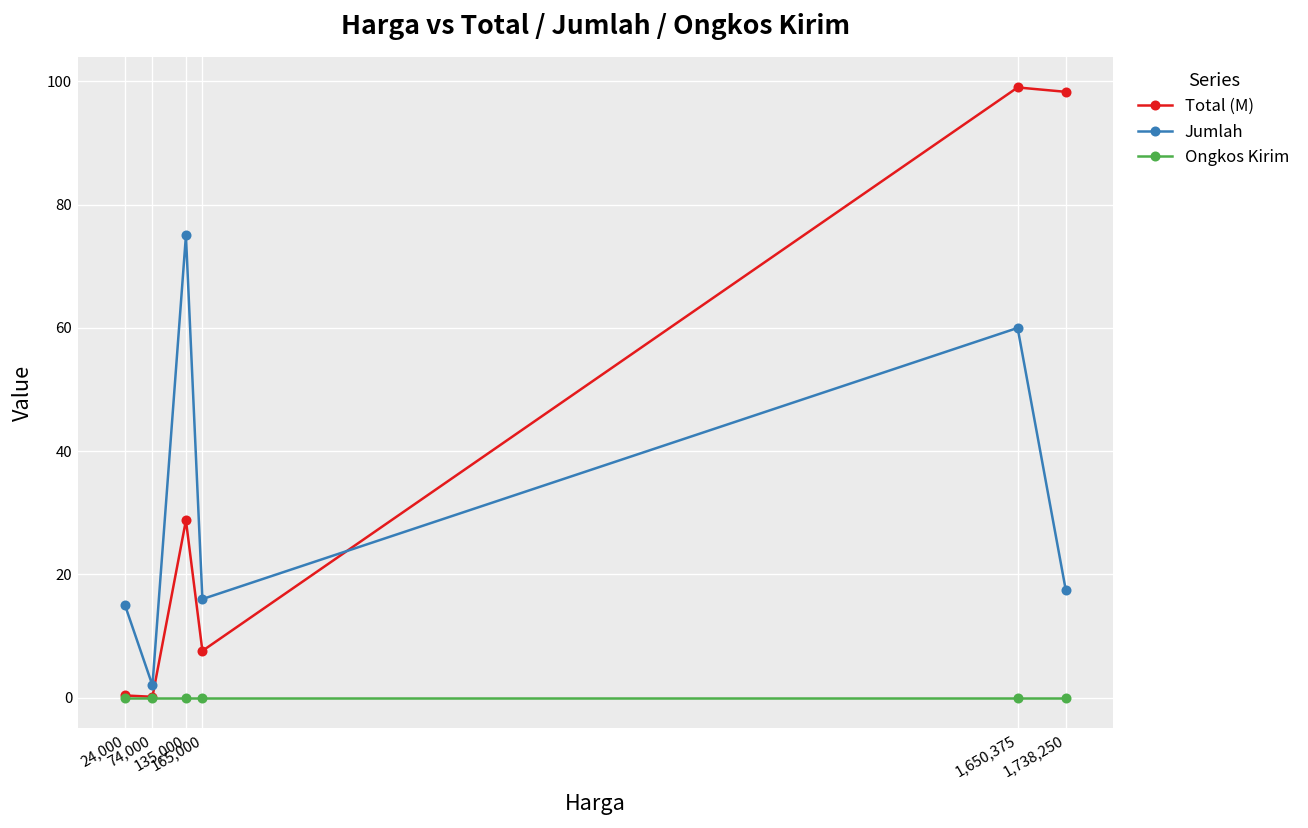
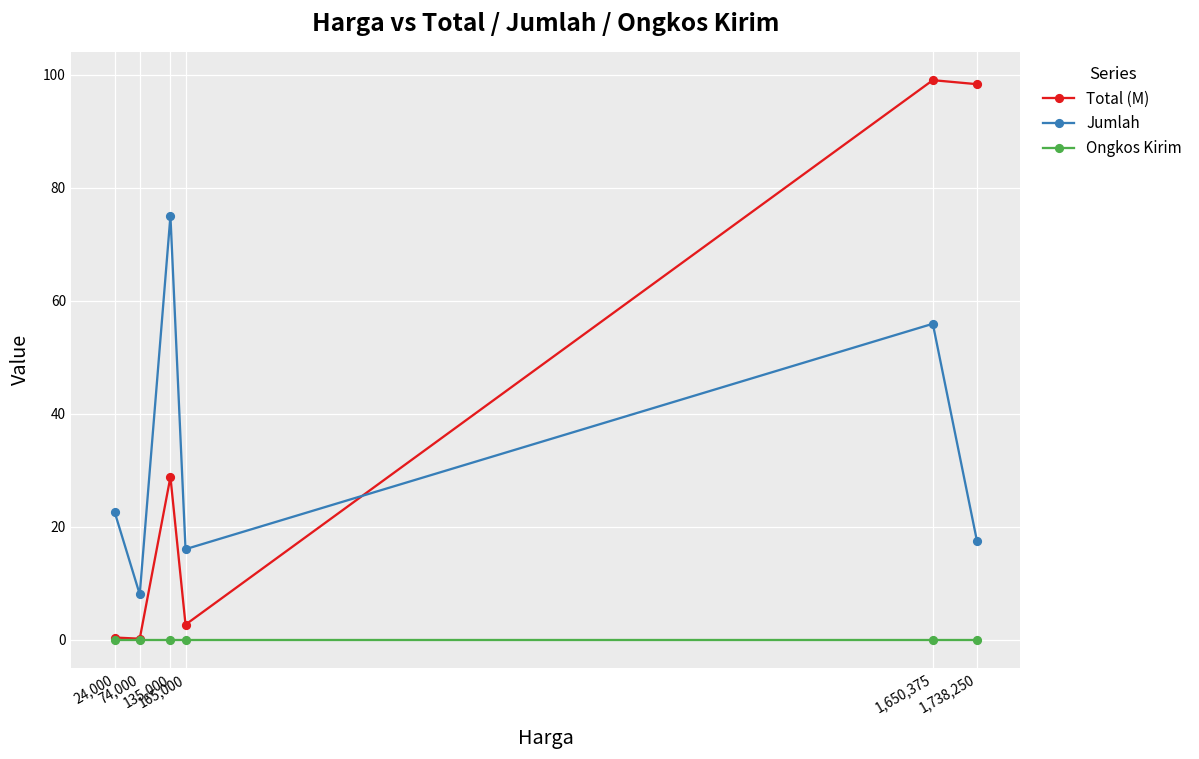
Jumlah, 24,000: 15 -> 23
Jumlah, 74,000: 2 -> 8
Total (M), 165,000: 8 -> 3
Jumlah, 1,650,375: 60 -> 56
